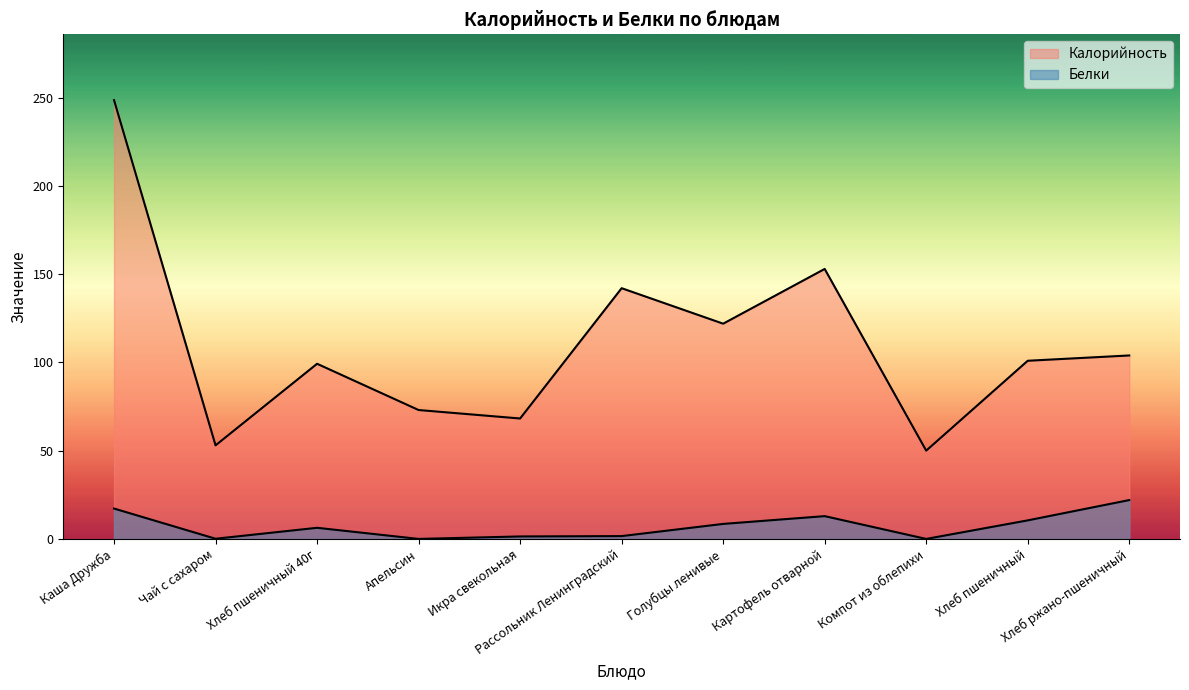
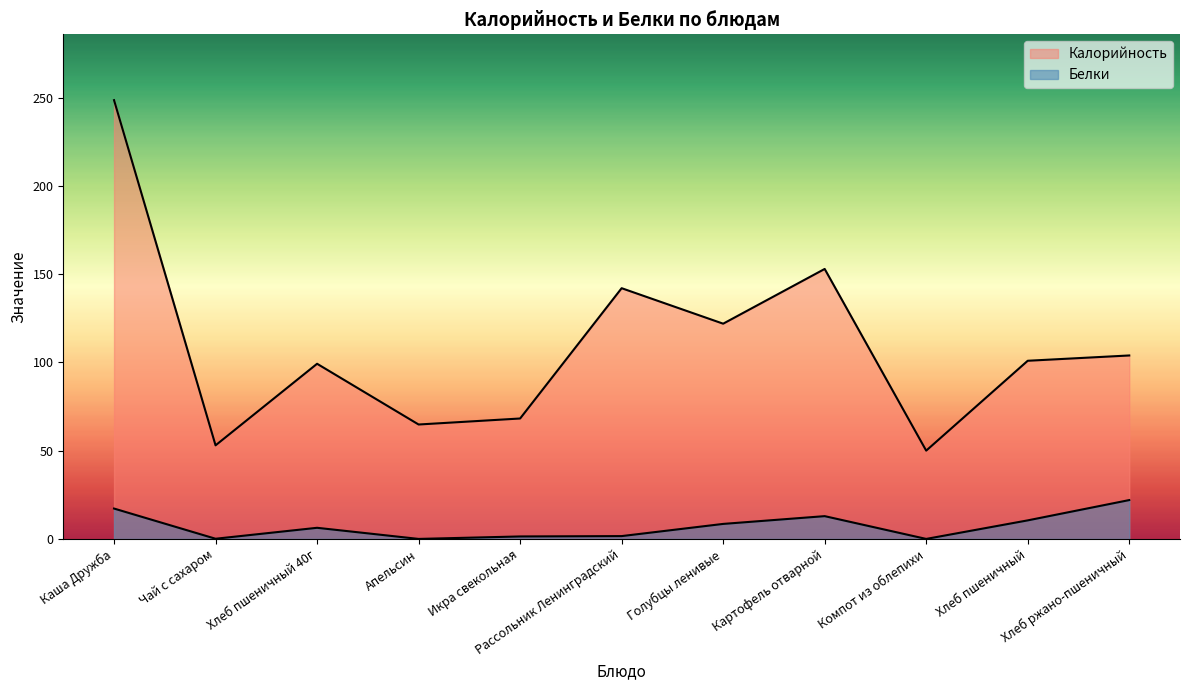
Калорийность, Апельсин: 73 -> 65
